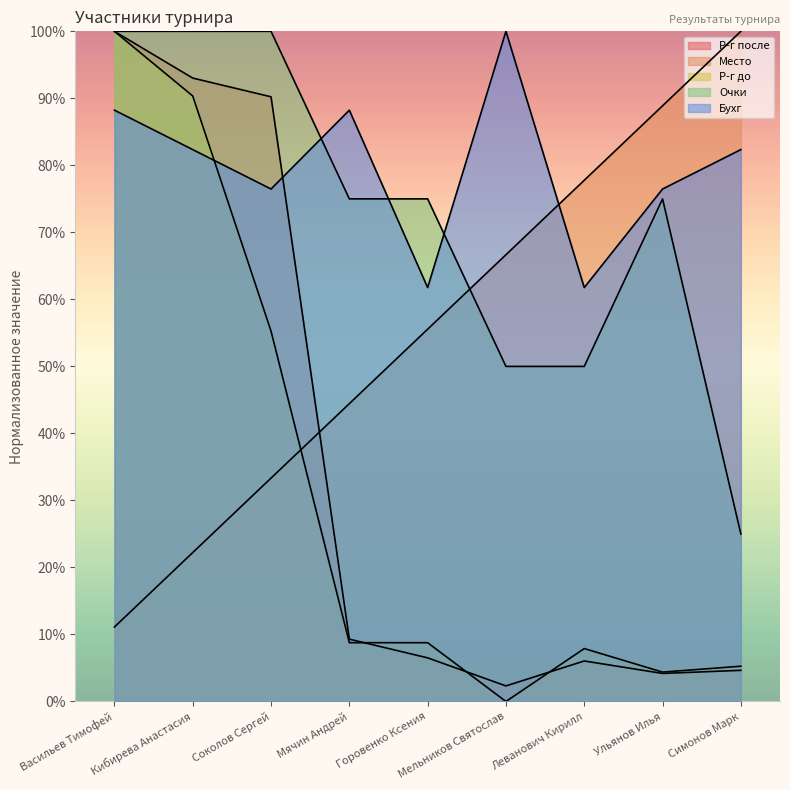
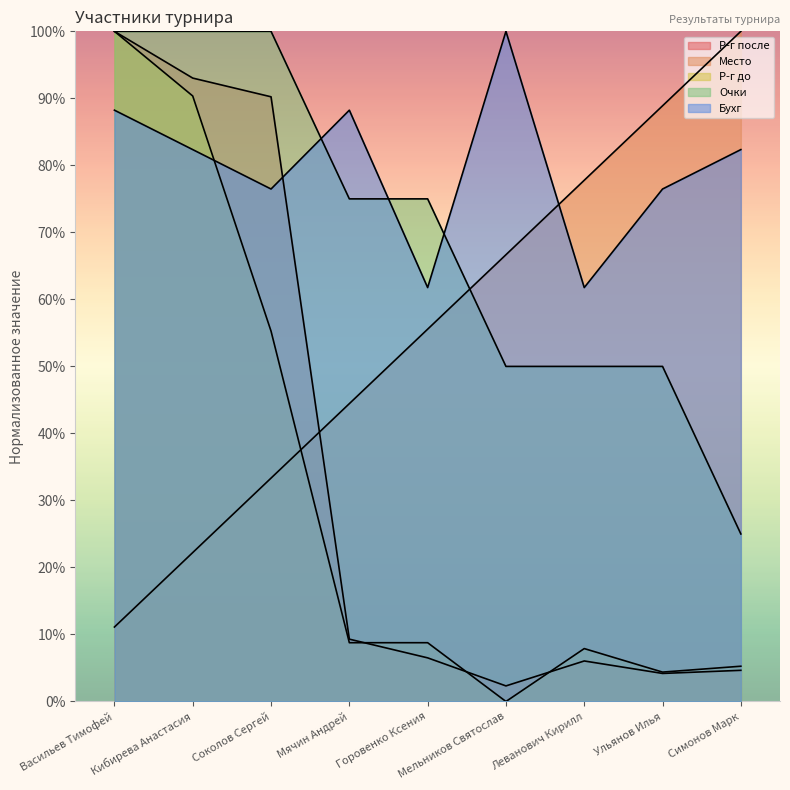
Очки, Ульянов Илья: 75% -> 50%
